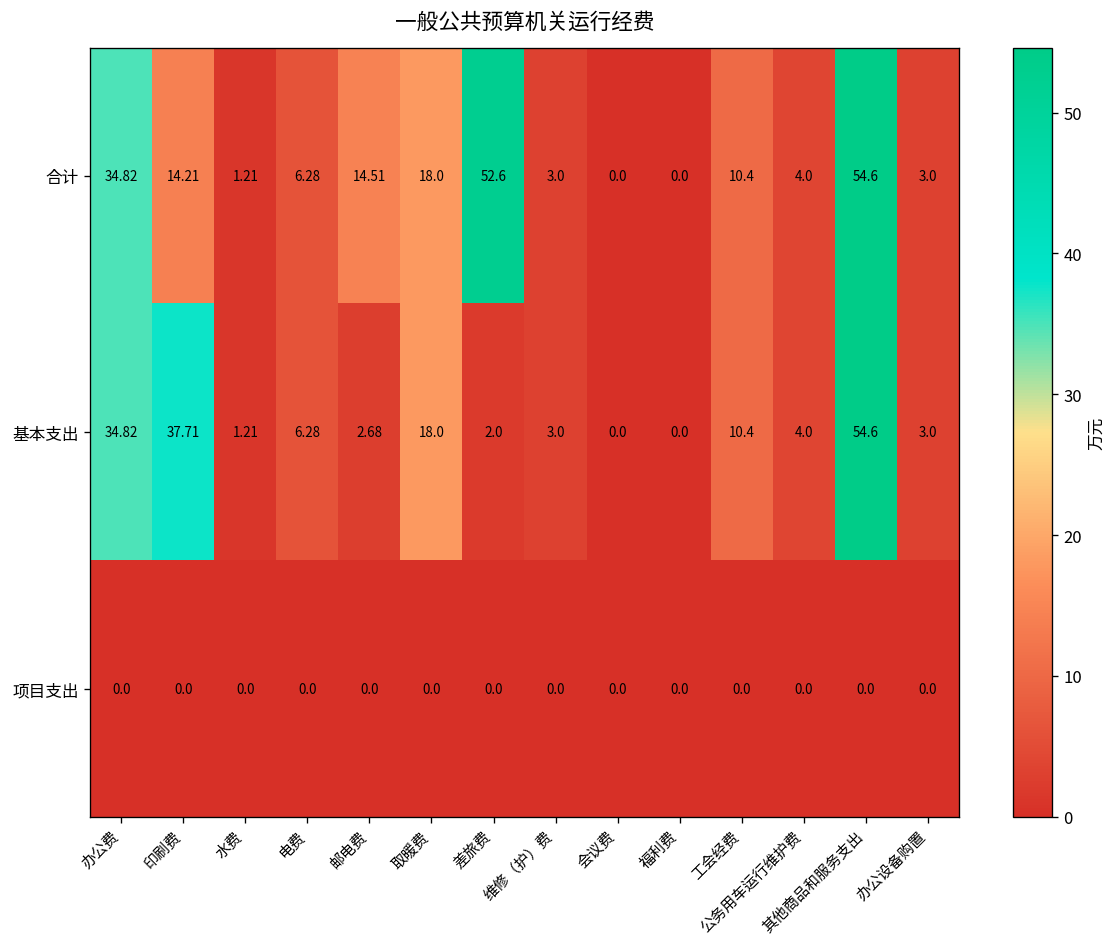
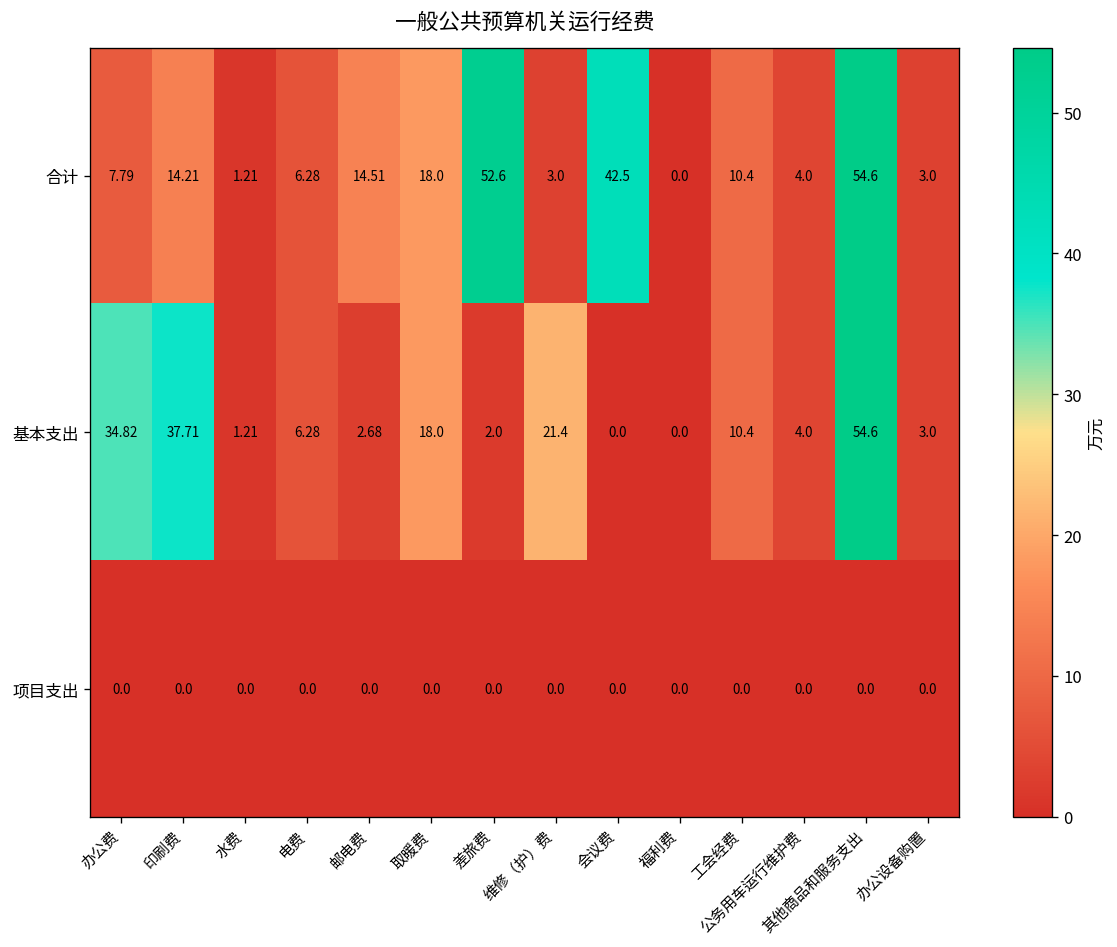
合计, 办公费: 34.82 -> 7.79
合计, 会议费: 0.0 -> 42.5
基本支出, 维修（护）费: 3.0 -> 21.4
